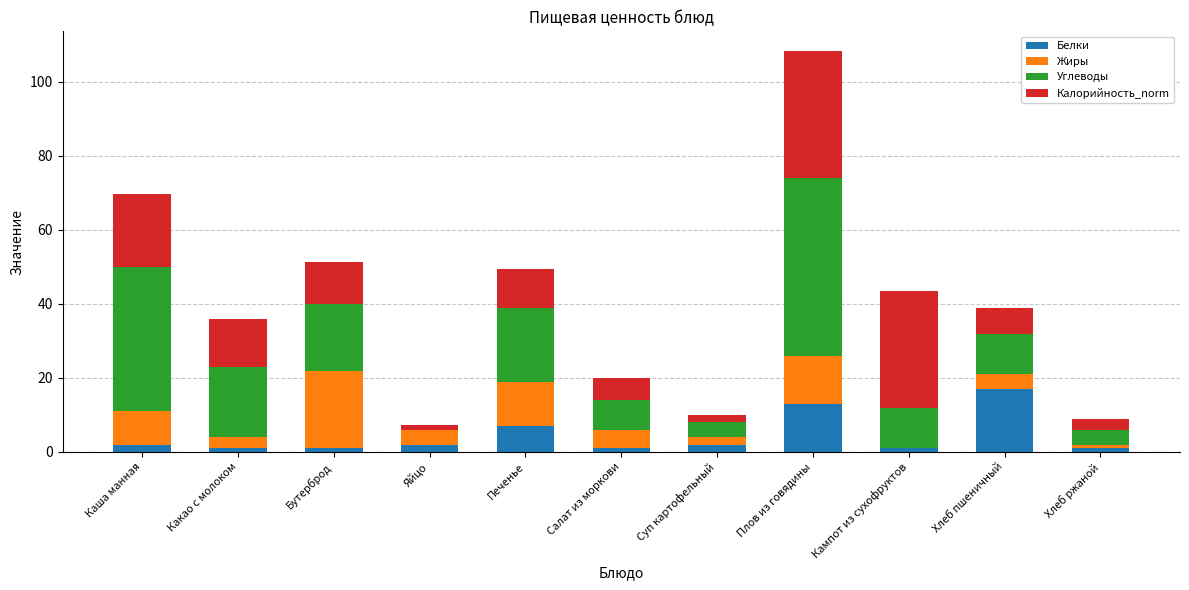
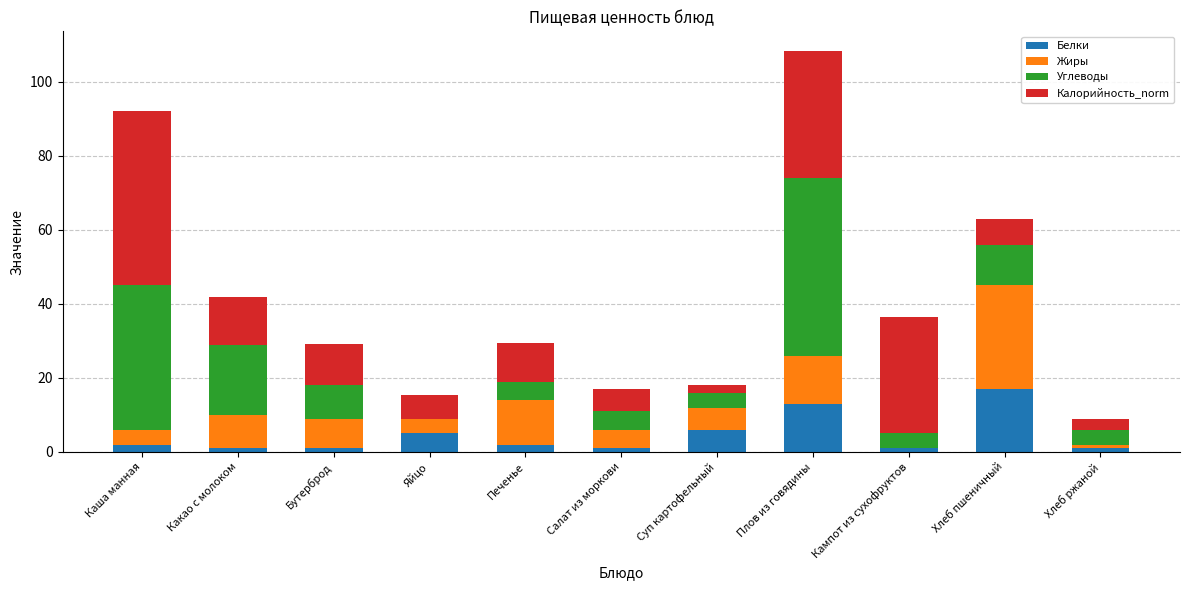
Жиры, Каша манная: 9 -> 4
Калорийность_norm, Каша манная: 20 -> 47
Жиры, Какао с молоком: 3 -> 9
Жиры, Бутерброд: 21 -> 8
Углеводы, Бутерброд: 18 -> 9
Белки, Яйцо: 2 -> 5
Калорийность_norm, Яйцо: 1 -> 6
Белки, Печенье: 7 -> 2
Углеводы, Печенье: 20 -> 5
Углеводы, Салат из моркови: 8 -> 5
Белки, Суп картофельный: 2 -> 6
Жиры, Суп картофельный: 2 -> 6
Углеводы, Кампот из сухофруктов: 11 -> 4
Жиры, Хлеб пшеничный: 4 -> 28
